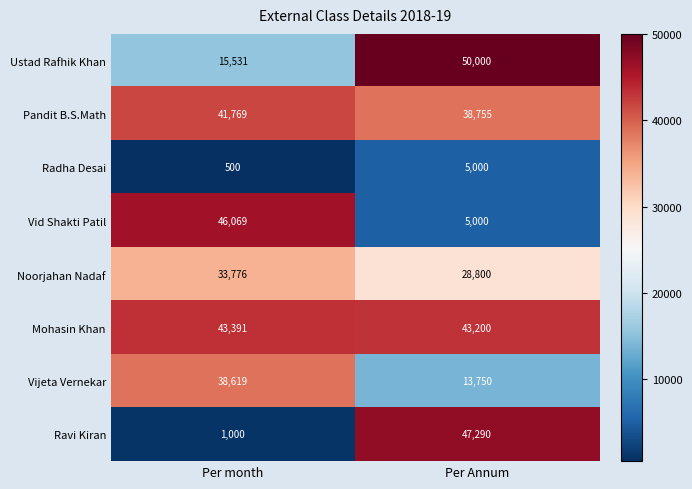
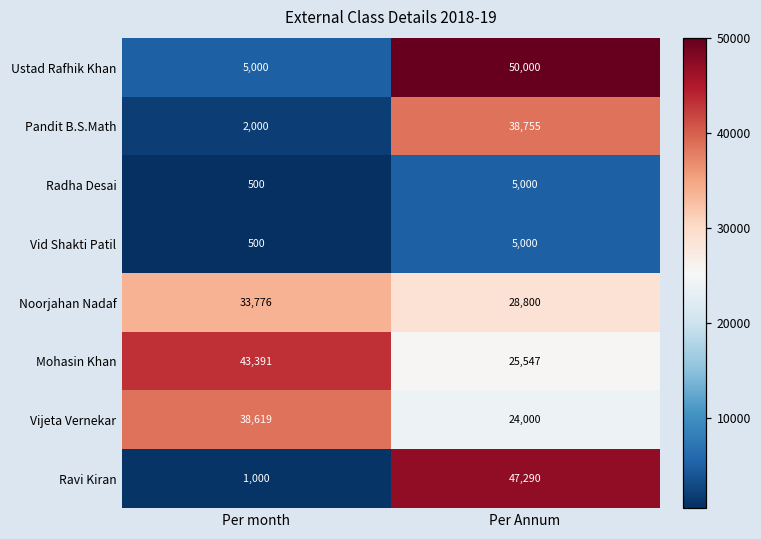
Ustad Rafhik Khan, Per month: 15,531 -> 5,000
Pandit B.S.Math, Per month: 41,769 -> 2,000
Vid Shakti Patil, Per month: 46,069 -> 500
Mohasin Khan, Per Annum: 43,200 -> 25,547
Vijeta Vernekar, Per Annum: 13,750 -> 24,000
